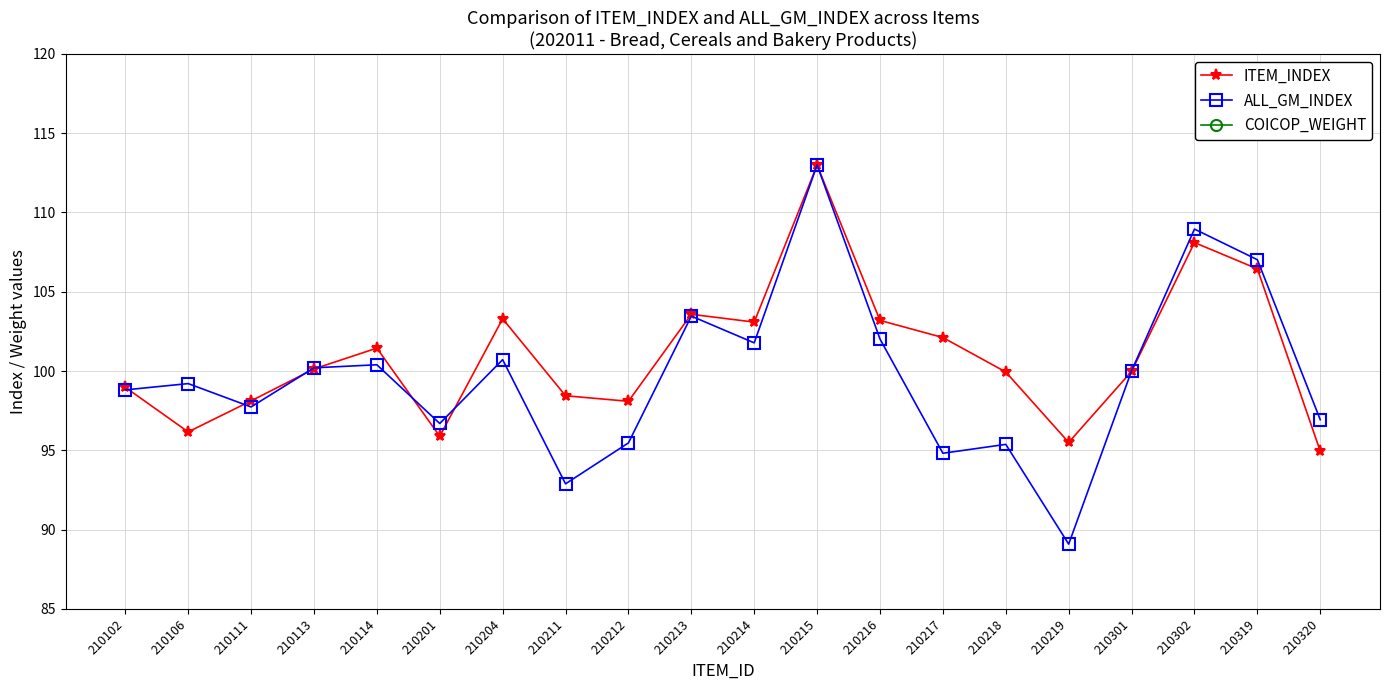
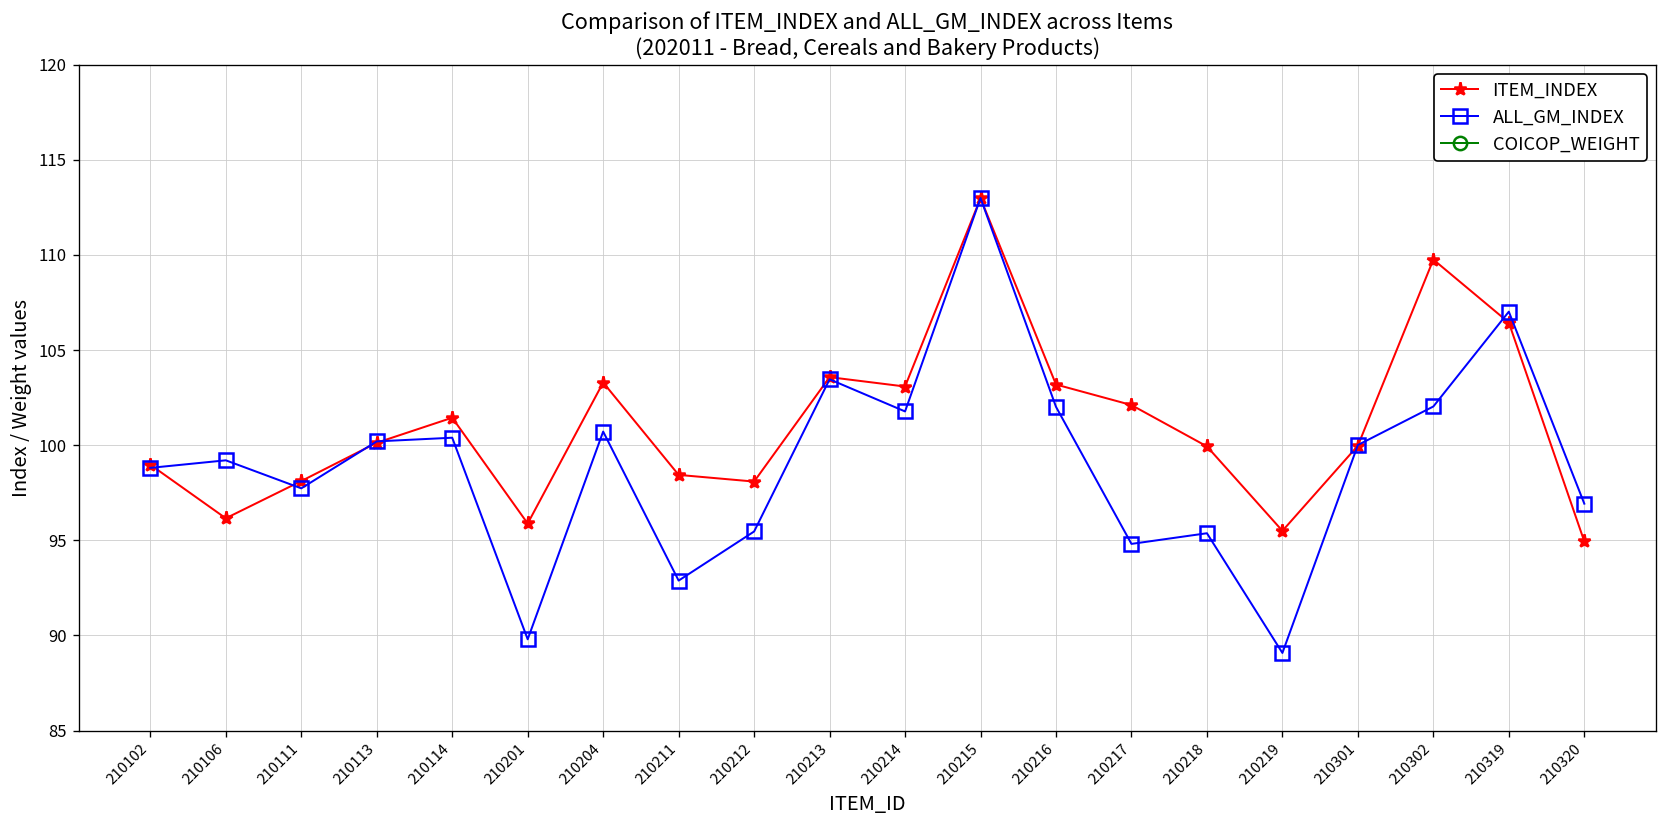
ALL_GM_INDEX, 210201: 96.7 -> 89.8
ITEM_INDEX, 210302: 108.1 -> 109.8
ALL_GM_INDEX, 210302: 109.0 -> 102.0
